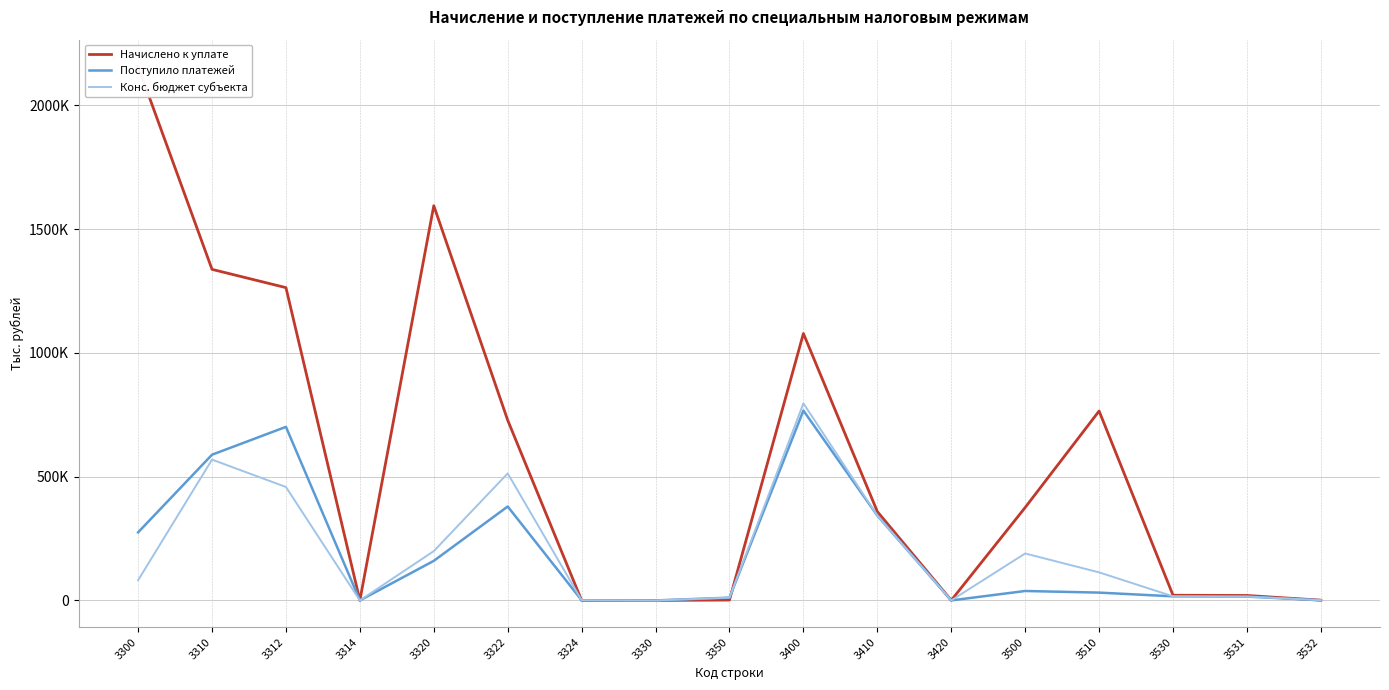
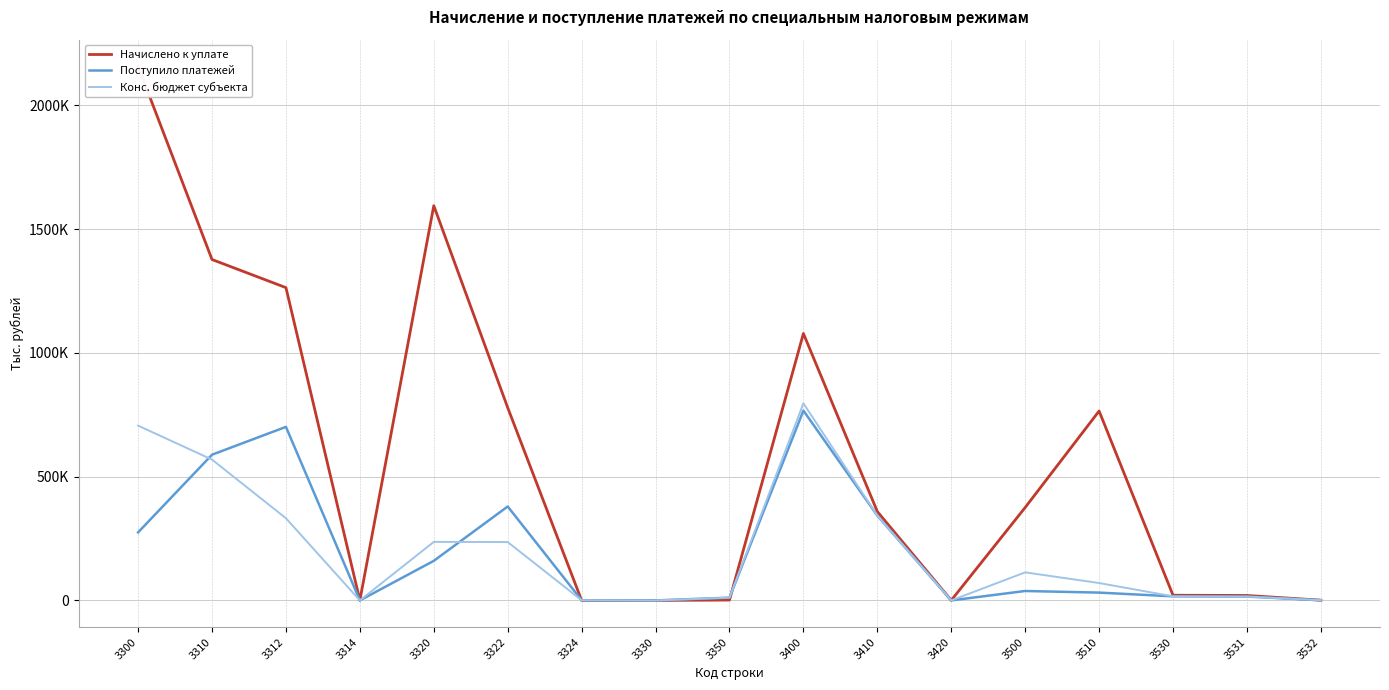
Конс. бюджет субъекта, 3300: 80000 -> 710000
Начислено к уплате, 3310: 1340000 -> 1380000
Конс. бюджет субъекта, 3312: 460000 -> 330000
Конс. бюджет субъекта, 3320: 200000 -> 240000
Начислено к уплате, 3322: 730000 -> 780000
Конс. бюджет субъекта, 3322: 510000 -> 240000
Конс. бюджет субъекта, 3500: 190000 -> 110000
Конс. бюджет субъекта, 3510: 110000 -> 70000
